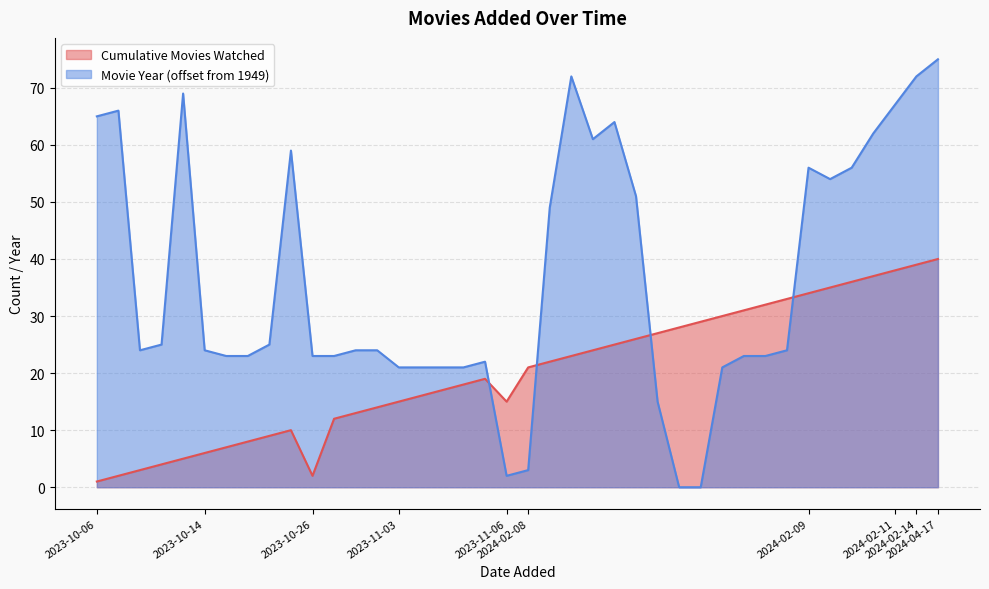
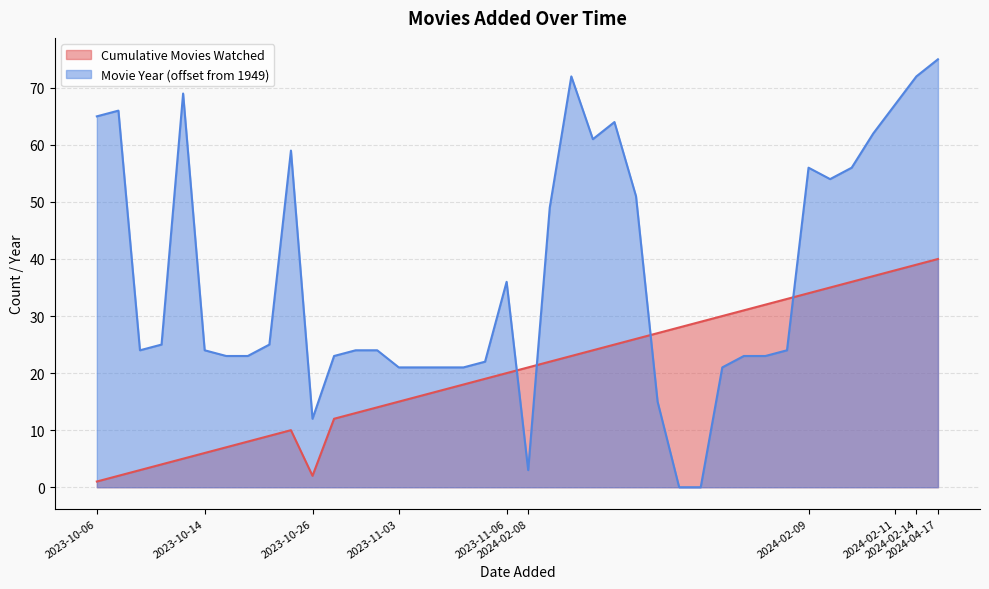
Movie Year (offset from 1949), 2023-10-26: 23 -> 12
Cumulative Movies Watched, 2023-11-06: 15 -> 20
Movie Year (offset from 1949), 2023-11-06: 2 -> 36
